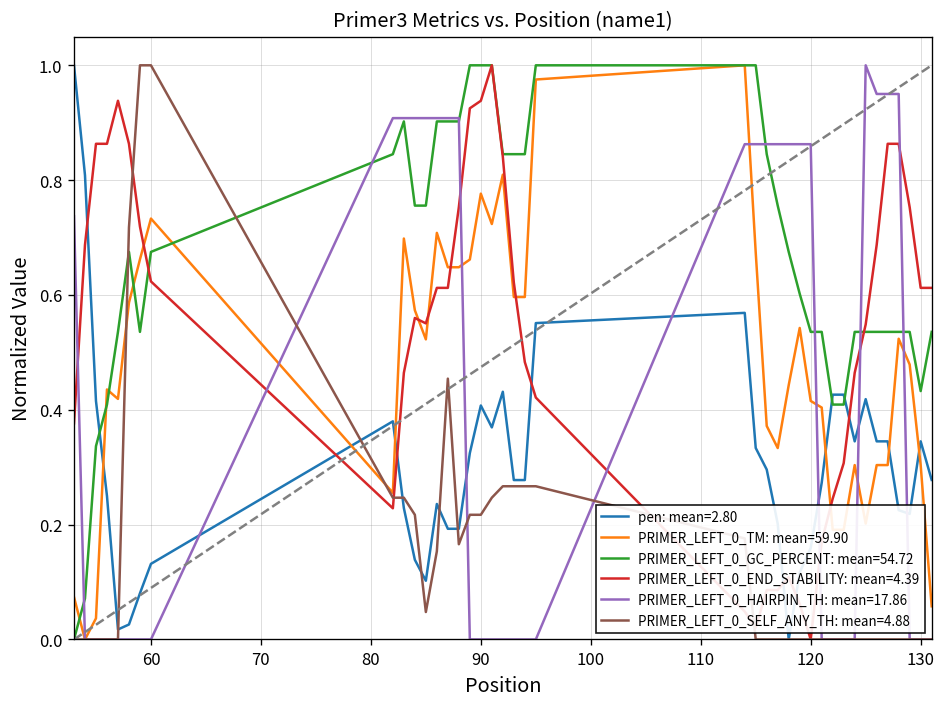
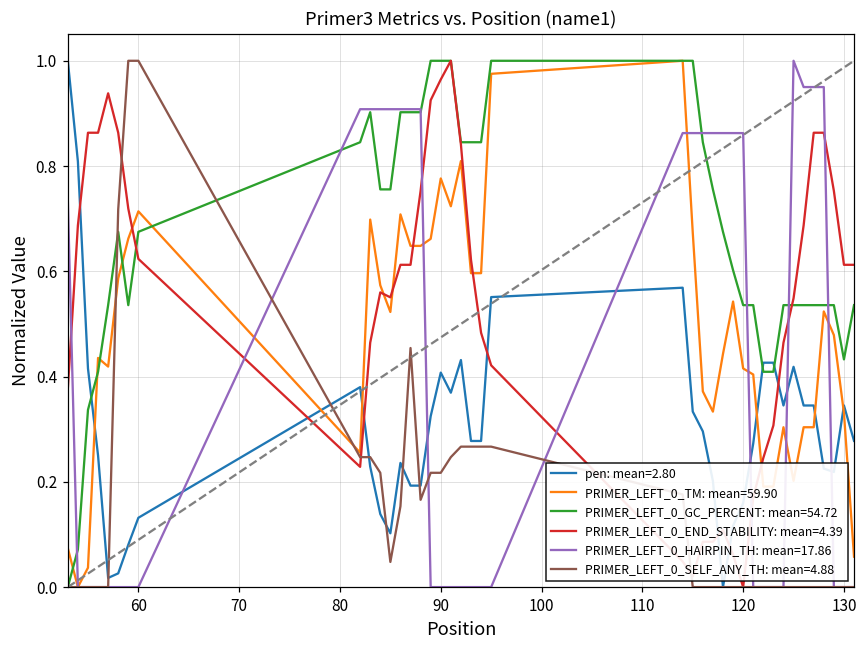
PRIMER_LEFT_0_TM: mean=59.90, 60: 0.73 -> 0.71
PRIMER_LEFT_0_END_STABILITY: mean=4.39, 90: 0.94 -> 0.96
PRIMER_LEFT_0_TM: mean=59.90, 130: 0.30 -> 0.33
